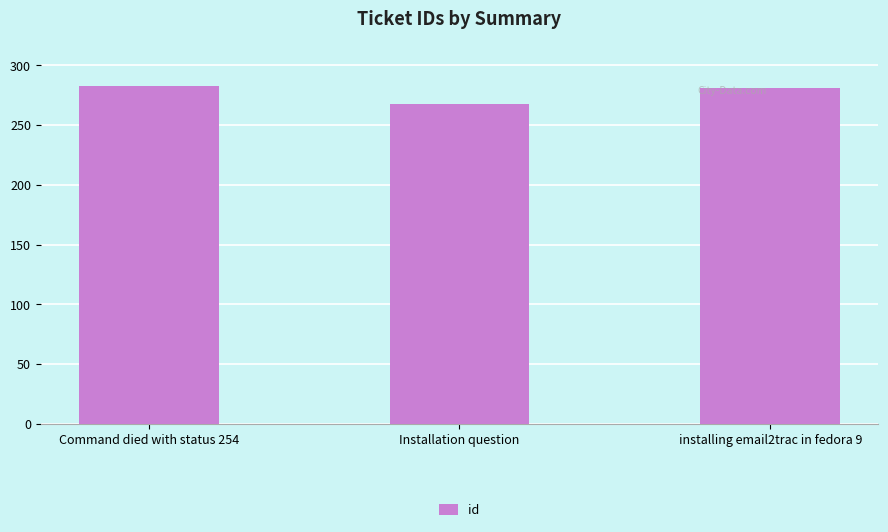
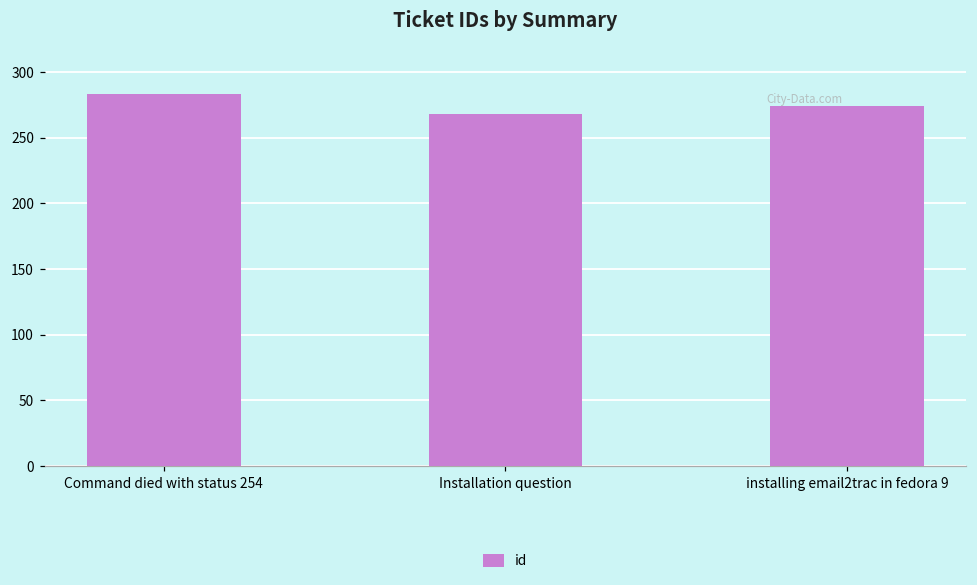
installing email2trac in fedora 9: 281 -> 274
